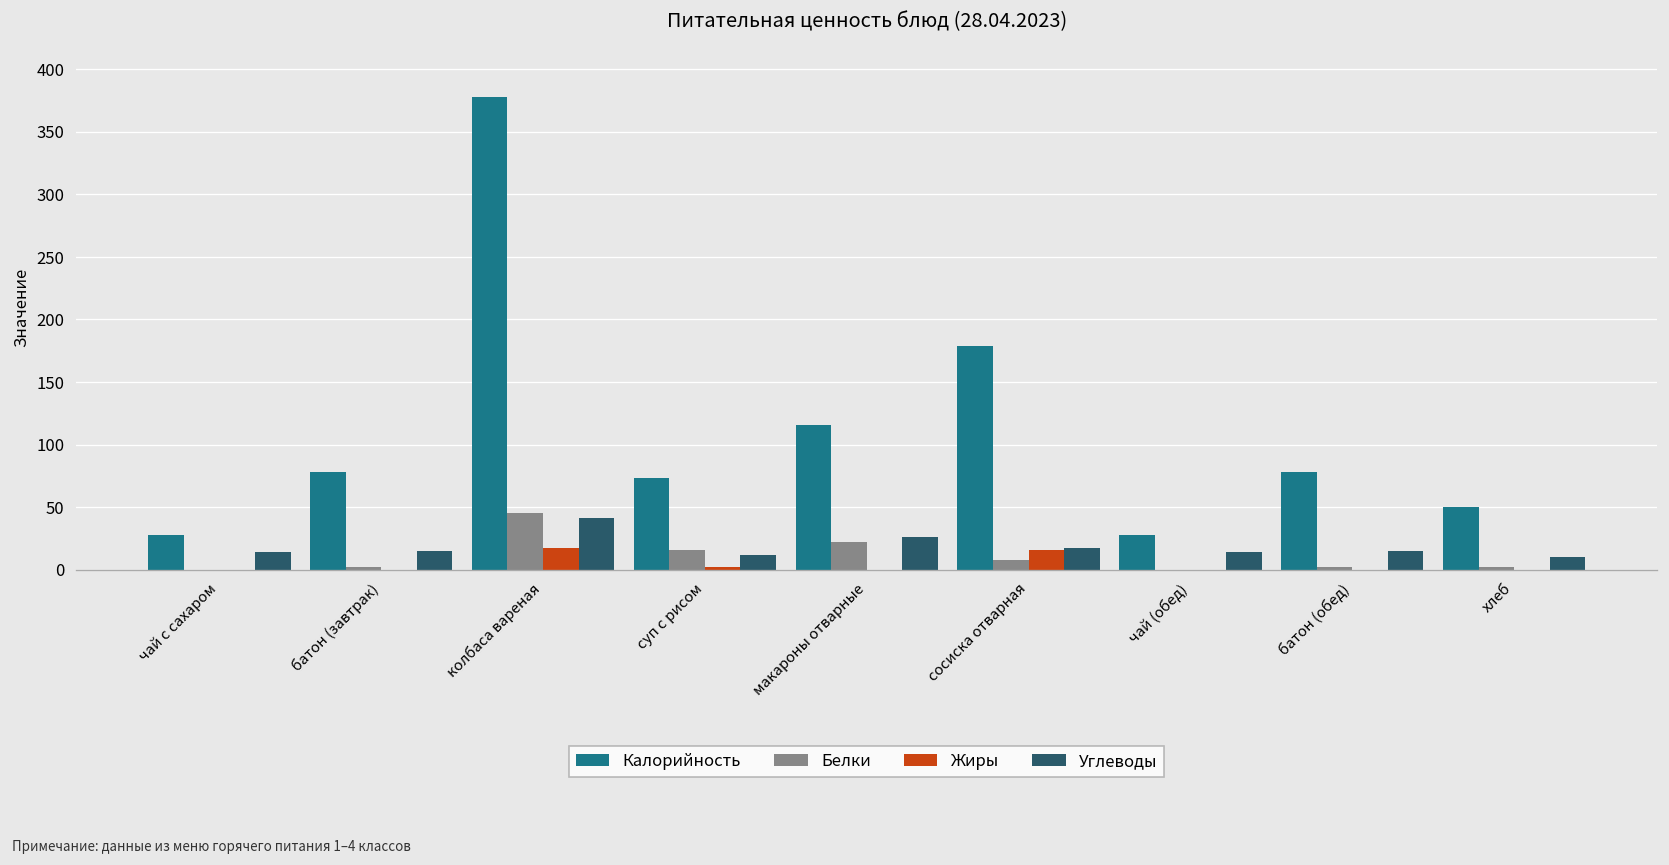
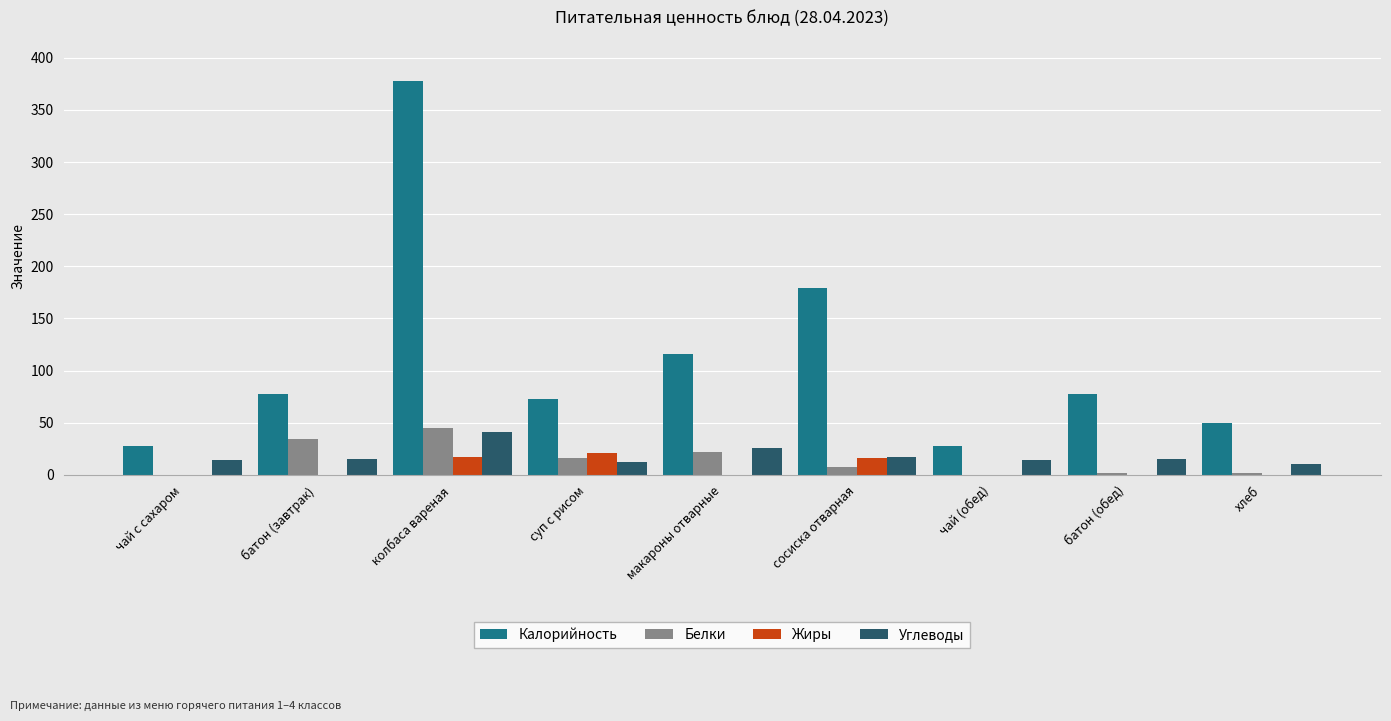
Белки, батон (завтрак): 2 -> 34
Жиры, суп с рисом: 2 -> 21
